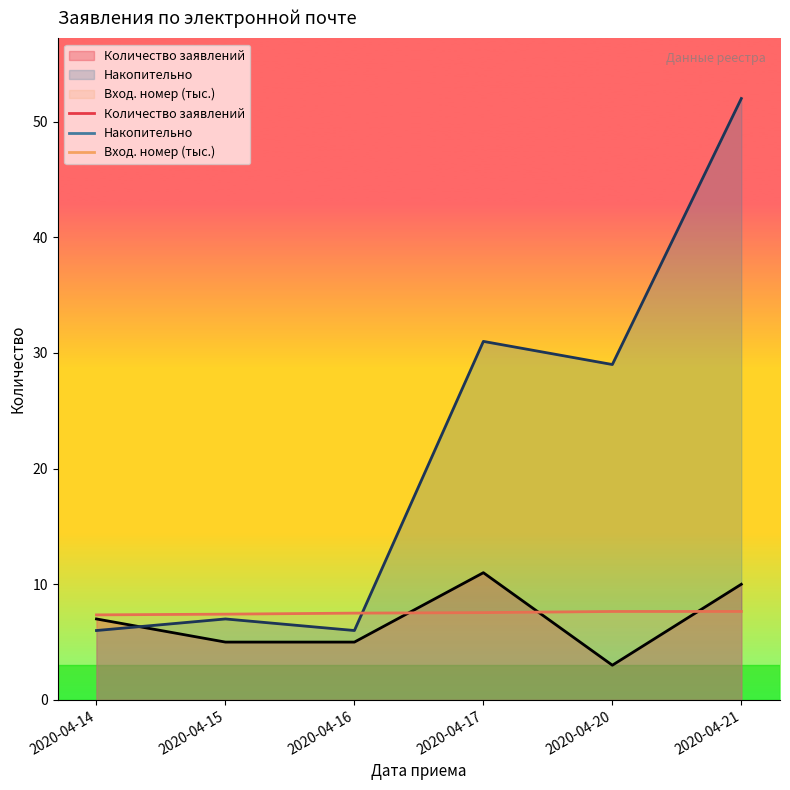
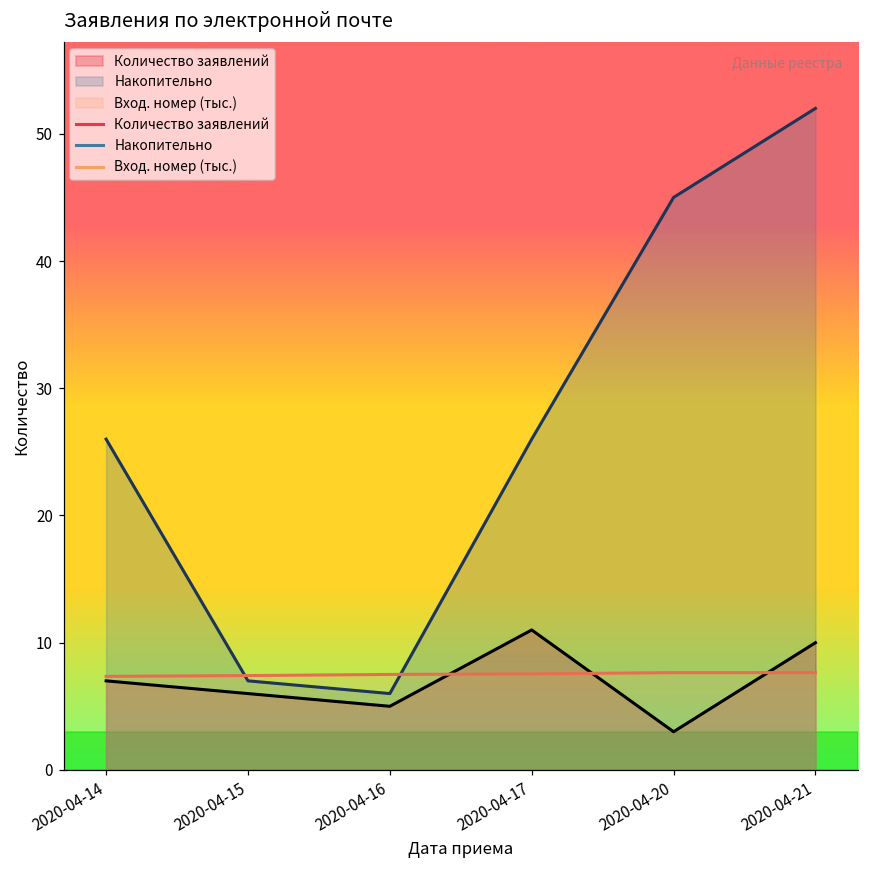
Накопительно, 2020-04-14: 6 -> 26
Количество заявлений, 2020-04-15: 5 -> 6
Накопительно, 2020-04-17: 31 -> 26
Накопительно, 2020-04-20: 29 -> 45
